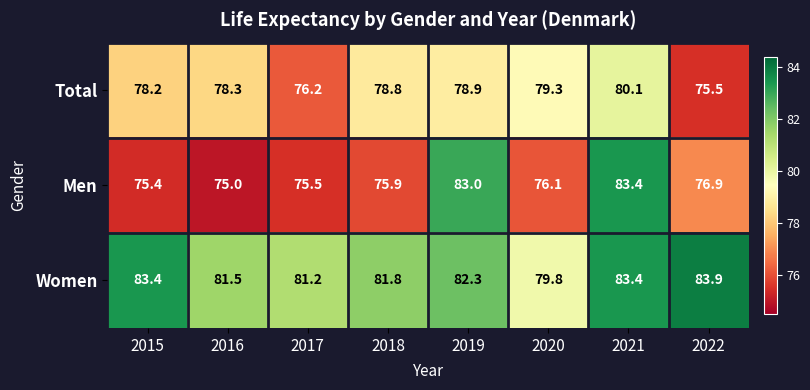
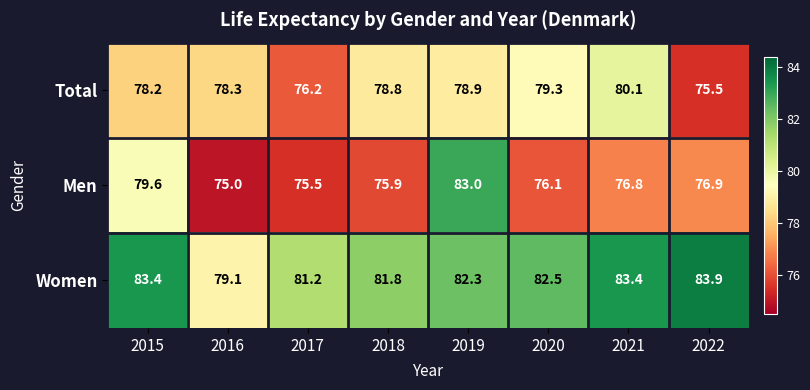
Men, 2015: 75.4 -> 79.6
Men, 2021: 83.4 -> 76.8
Women, 2016: 81.5 -> 79.1
Women, 2020: 79.8 -> 82.5
